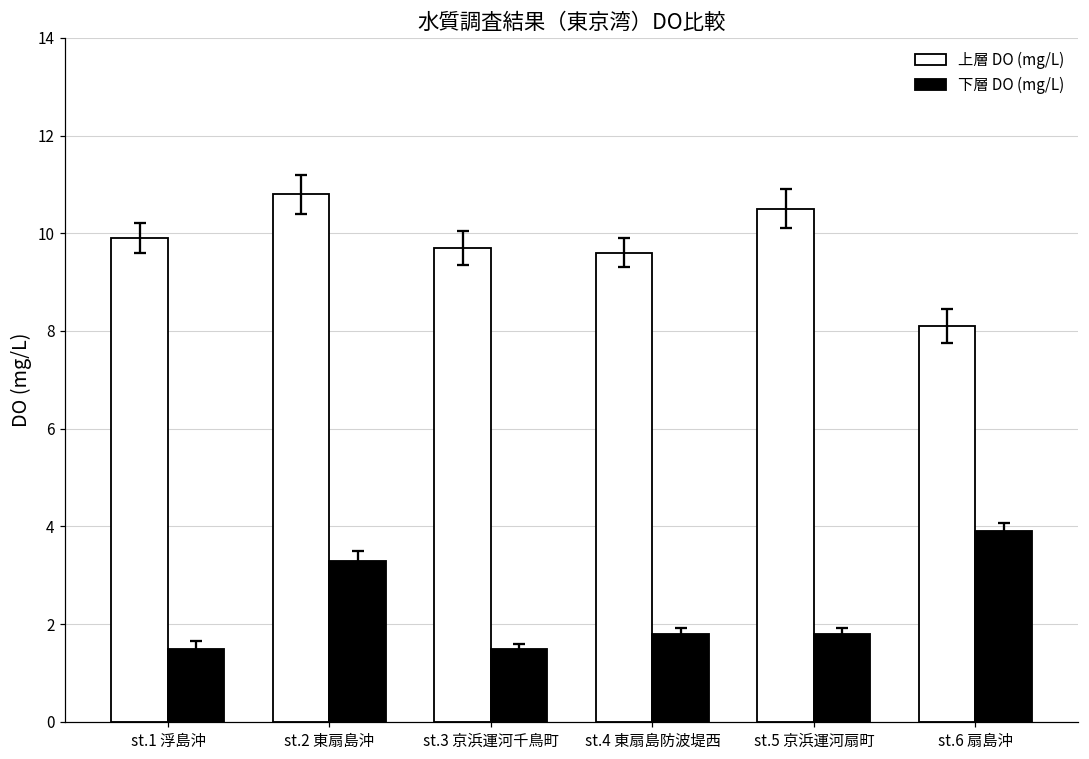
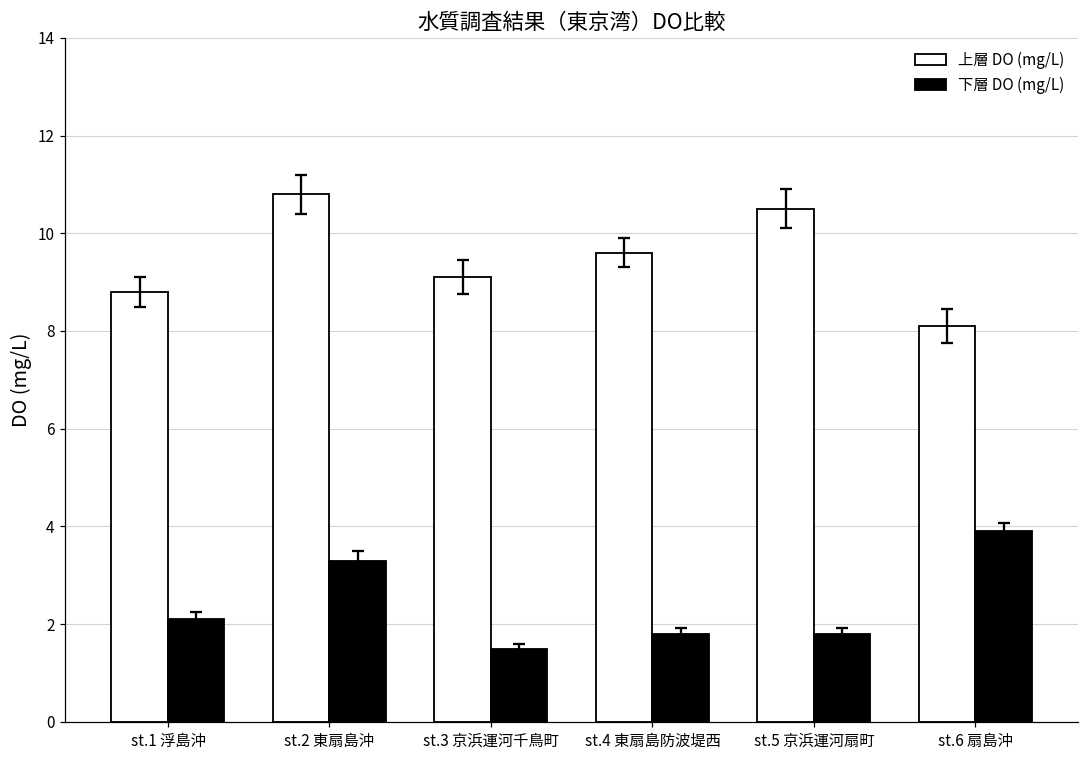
上層 DO (mg/L), st.1 浮島沖: 9.9 -> 8.8
下層 DO (mg/L), st.1 浮島沖: 1.5 -> 2.1
上層 DO (mg/L), st.3 京浜運河千鳥町: 9.7 -> 9.1
